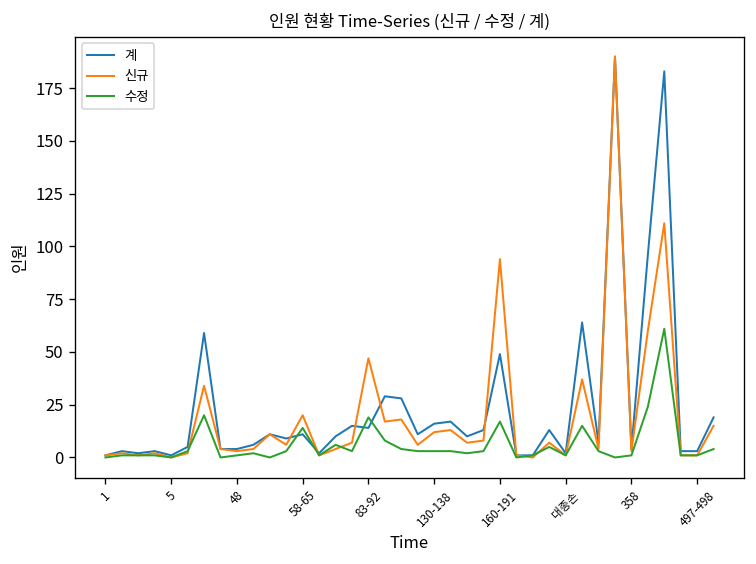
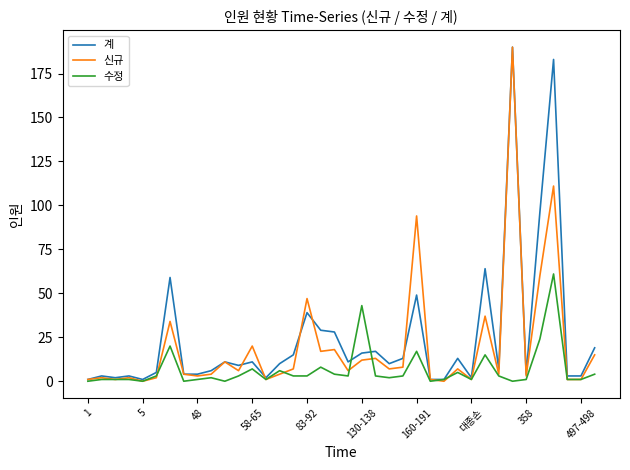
수정, 58-65: 14 -> 7
계, 83-92: 14 -> 39
수정, 83-92: 19 -> 3
수정, 130-138: 3 -> 43
